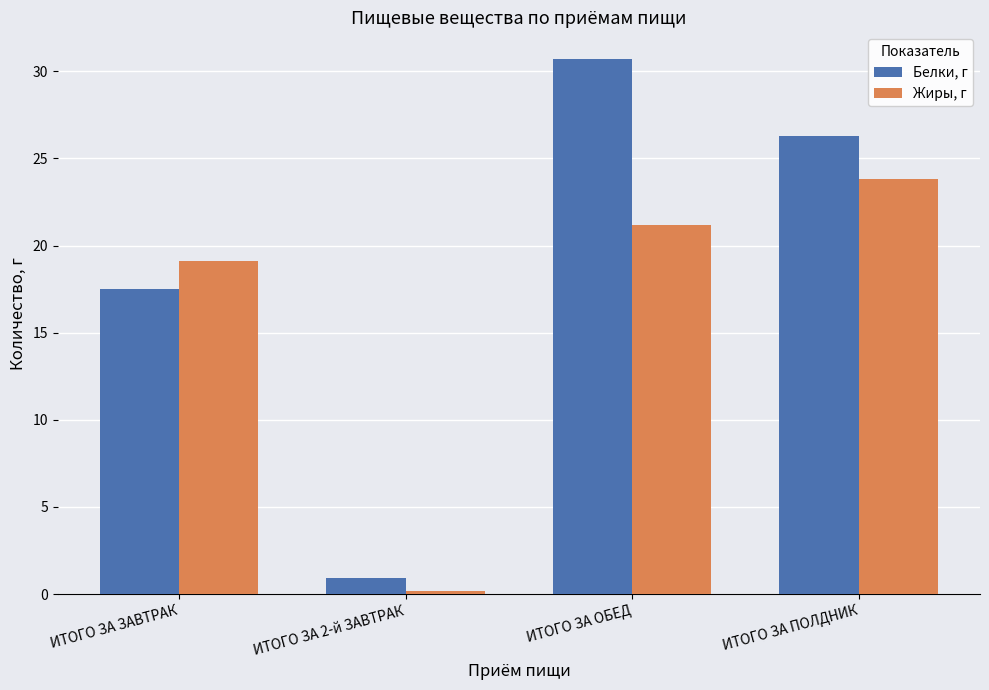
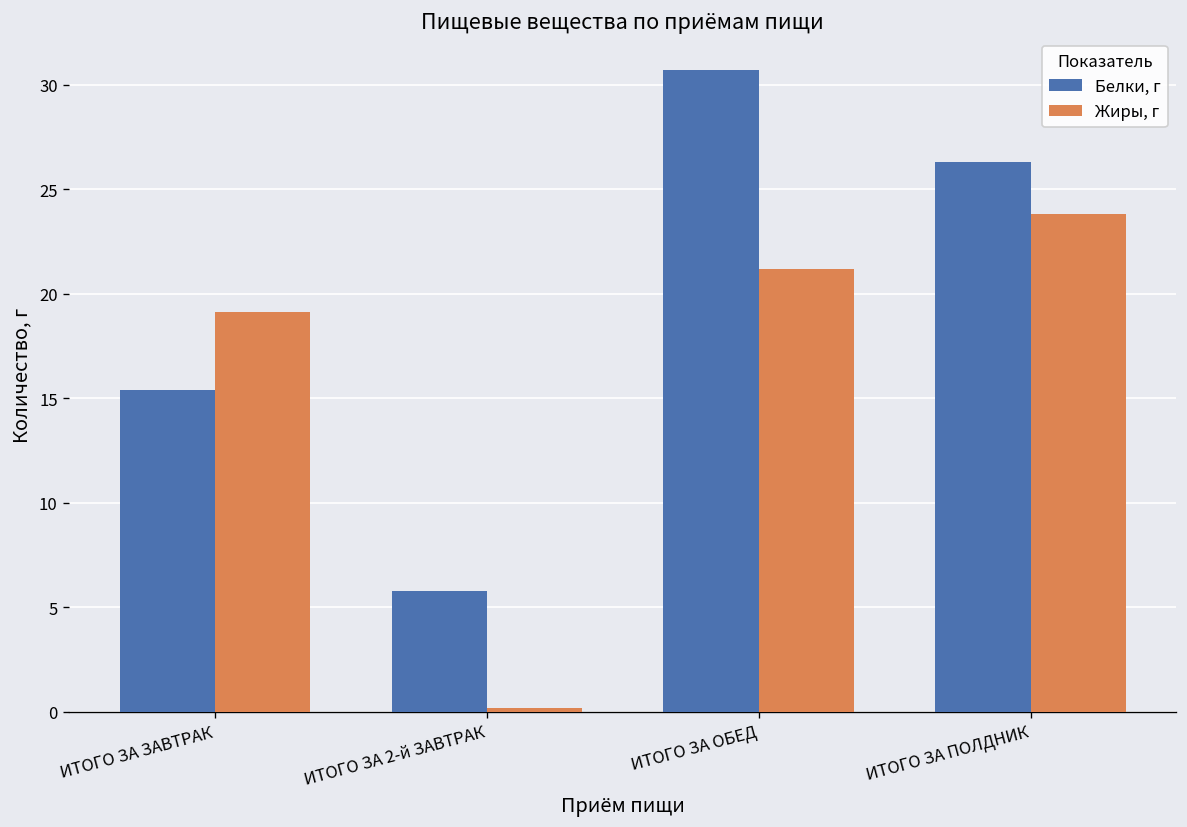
Белки, г, ИТОГО ЗА ЗАВТРАК: 17.5 -> 15.4
Белки, г, ИТОГО ЗА 2-й ЗАВТРАК: 0.9 -> 5.8
